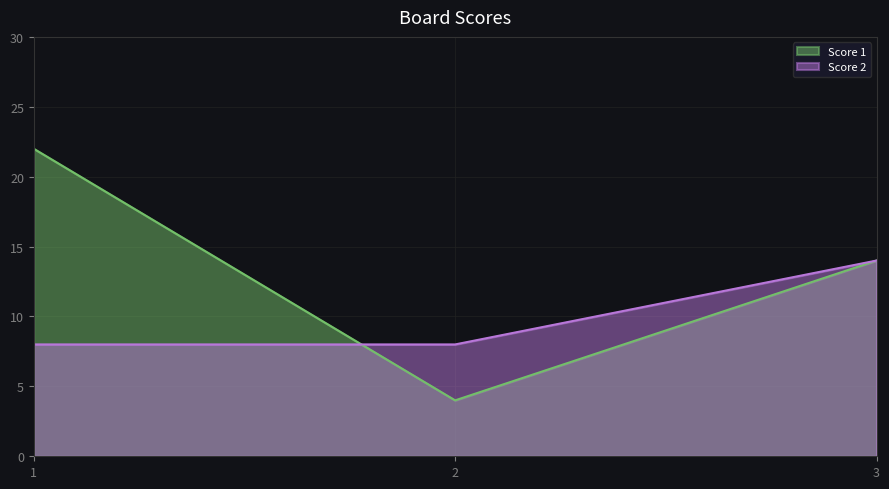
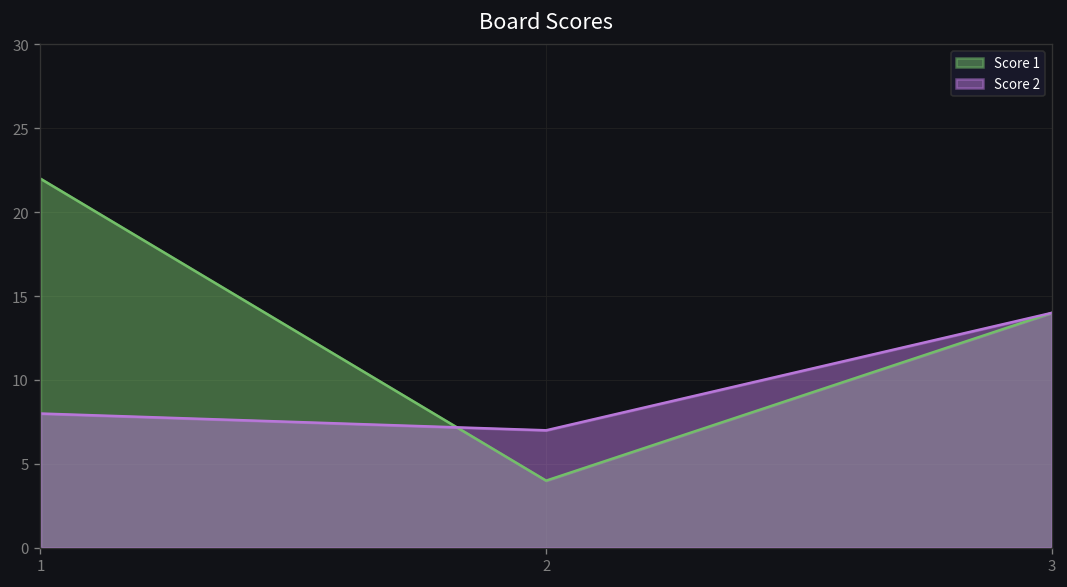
Score 2, 2: 8 -> 7
